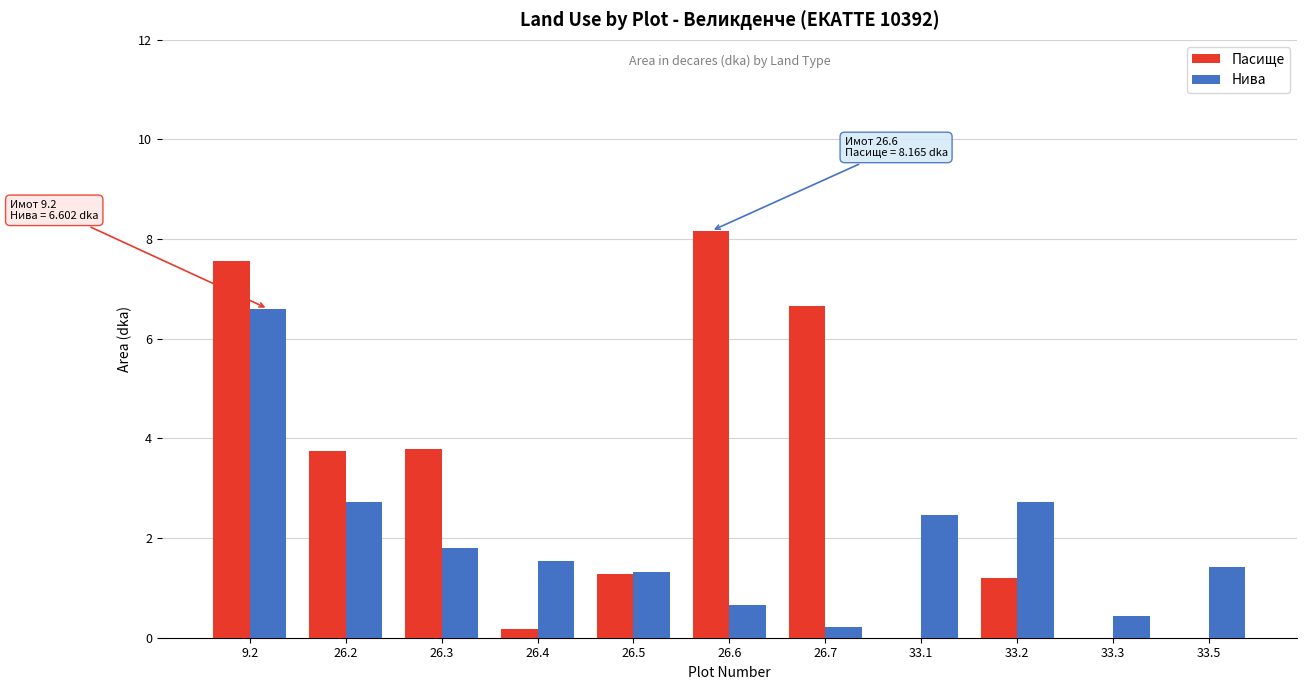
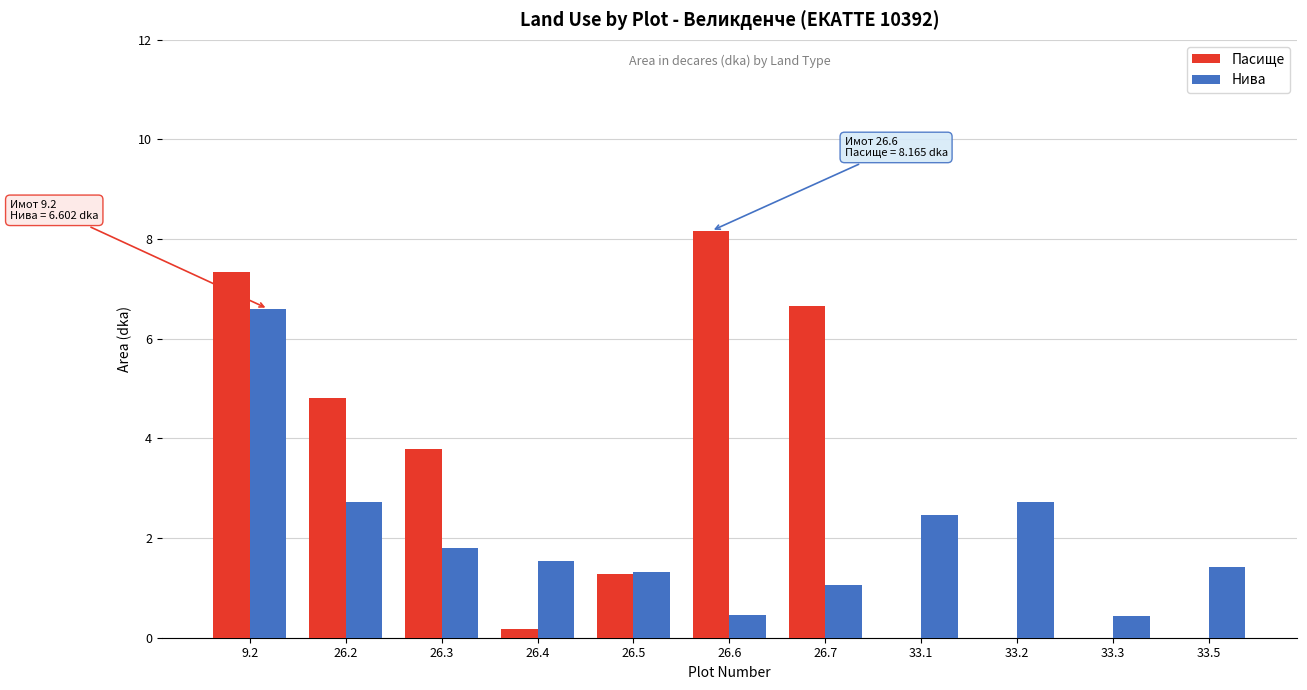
Пасище, 9.2: 7.6 -> 7.3
Пасище, 26.2: 3.8 -> 4.8
Нива, 26.6: 0.7 -> 0.5
Нива, 26.7: 0.2 -> 1.1
Пасище, 33.2: 1.2 -> 0.0
